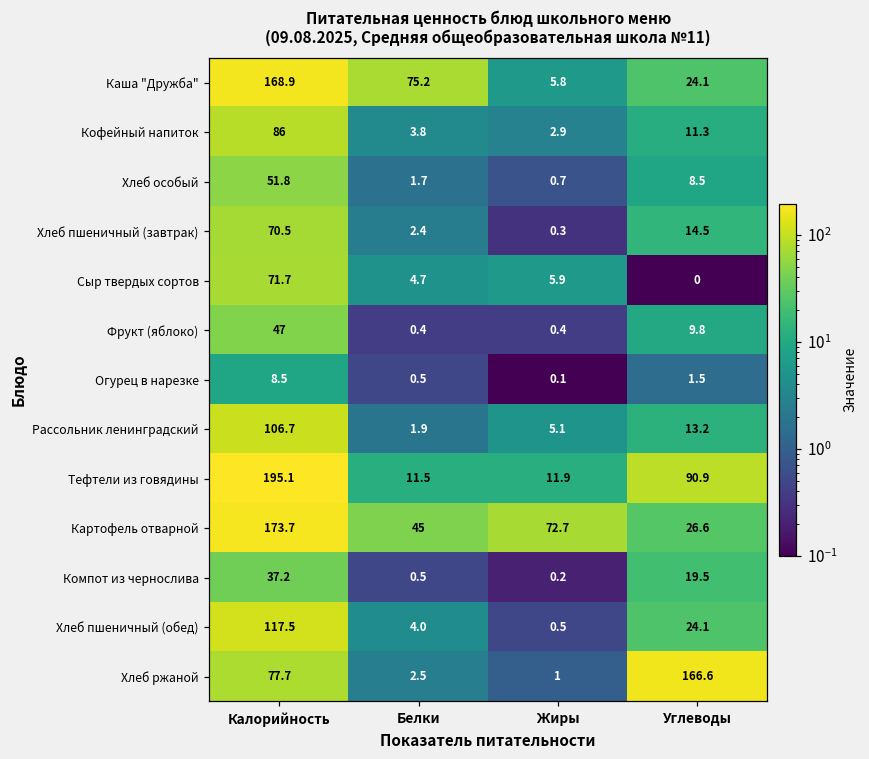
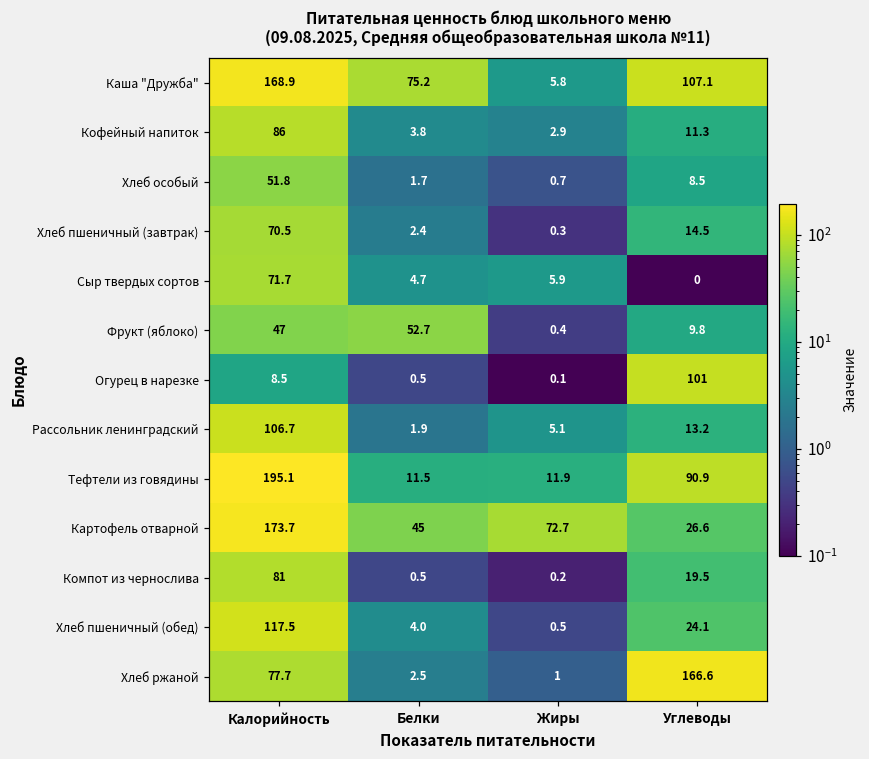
Каша "Дружба", Углеводы: 24.1 -> 107.1
Фрукт (яблоко), Белки: 0.4 -> 52.7
Огурец в нарезке, Углеводы: 1.5 -> 101
Компот из чернослива, Калорийность: 37.2 -> 81
